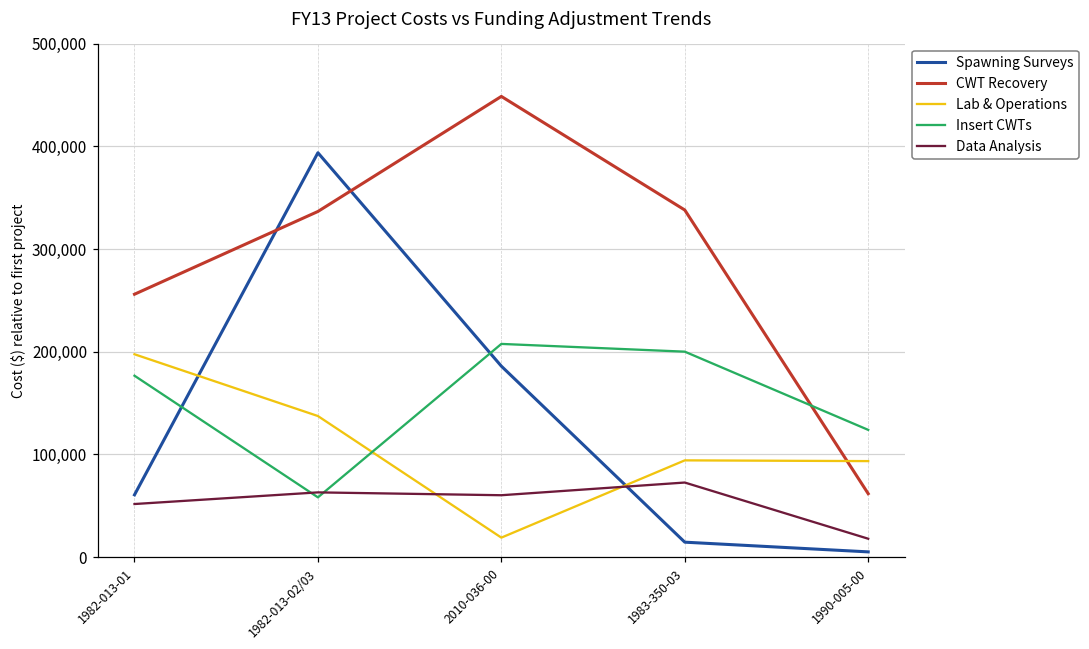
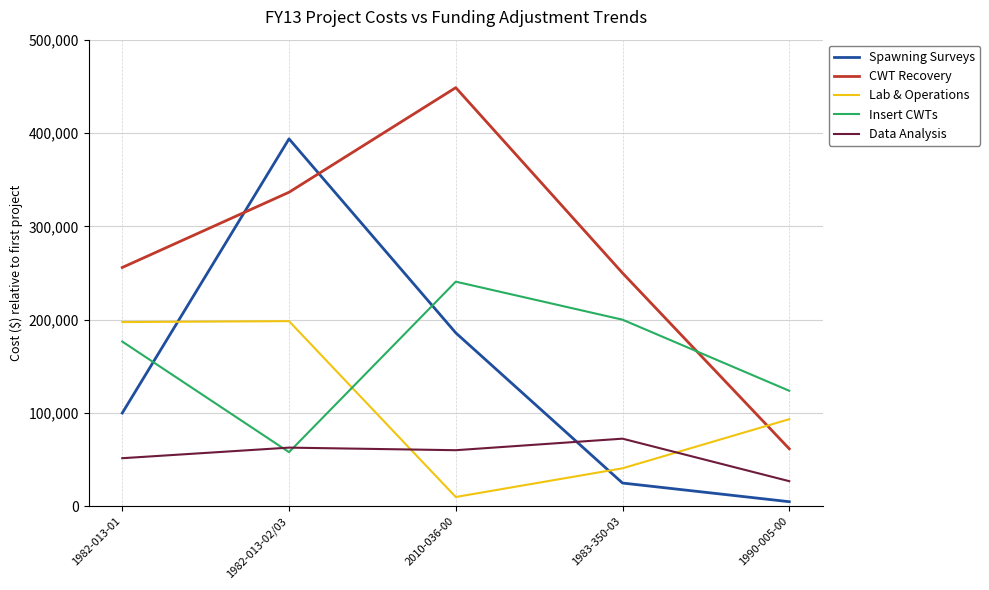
Spawning Surveys, 1982-013-01: 60,000 -> 100,000
Lab & Operations, 1982-013-02/03: 140,000 -> 200,000
Lab & Operations, 2010-036-00: 20,000 -> 10,000
Insert CWTs, 2010-036-00: 210,000 -> 240,000
Spawning Surveys, 1983-350-03: 10,000 -> 30,000
CWT Recovery, 1983-350-03: 340,000 -> 250,000
Lab & Operations, 1983-350-03: 90,000 -> 40,000
Data Analysis, 1990-005-00: 20,000 -> 30,000
